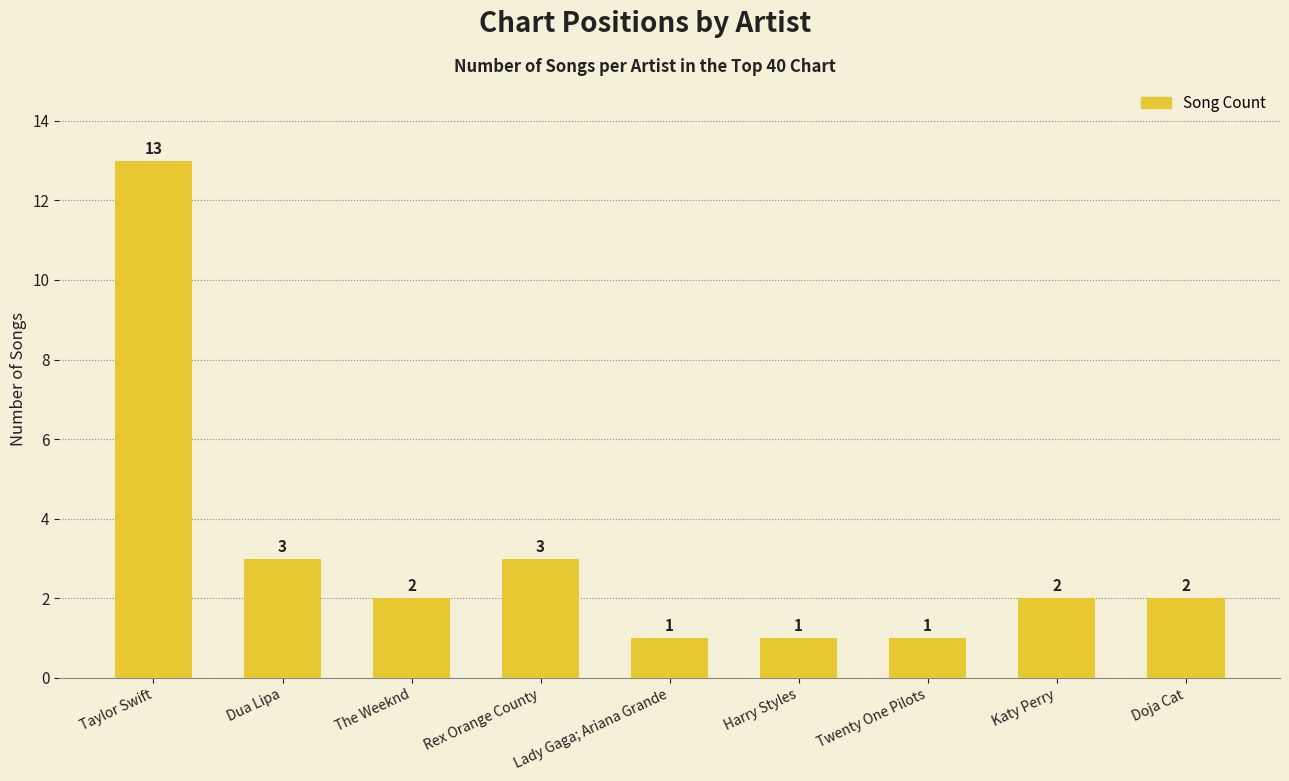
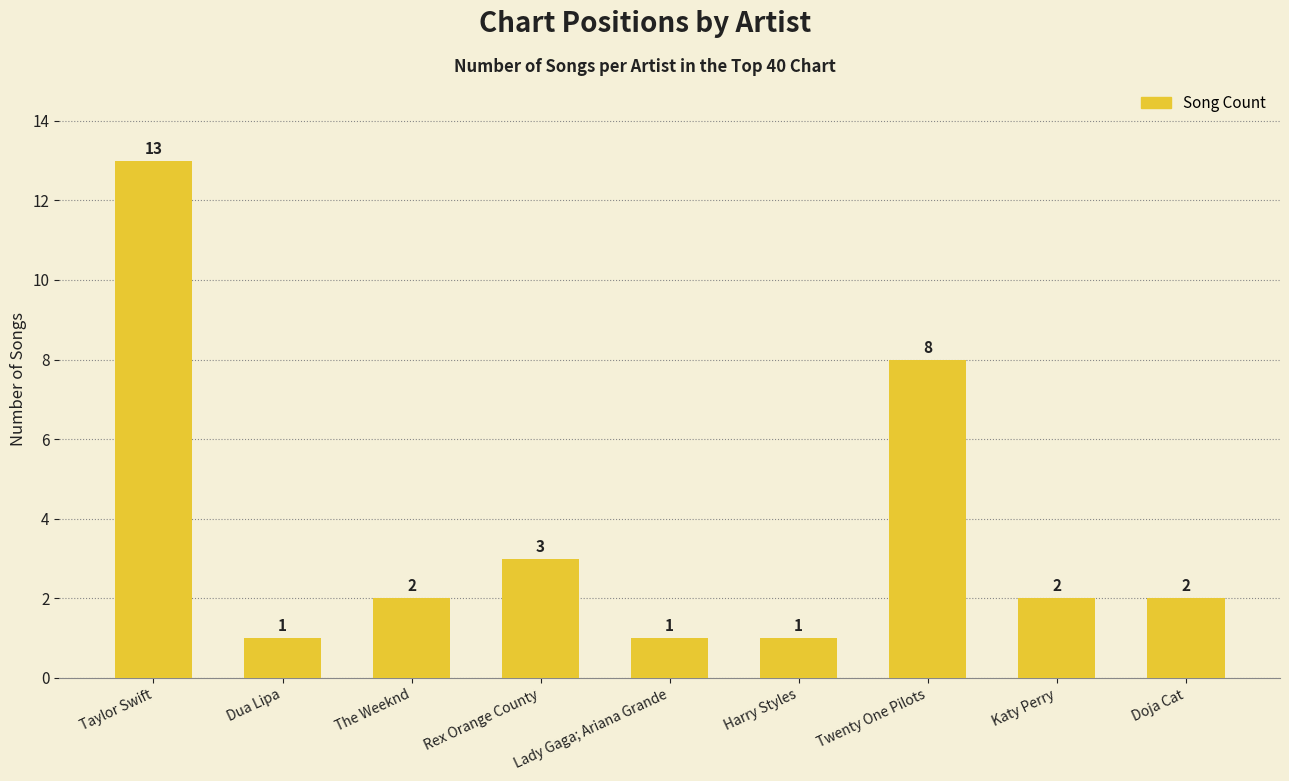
Dua Lipa: 3 -> 1
Twenty One Pilots: 1 -> 8
